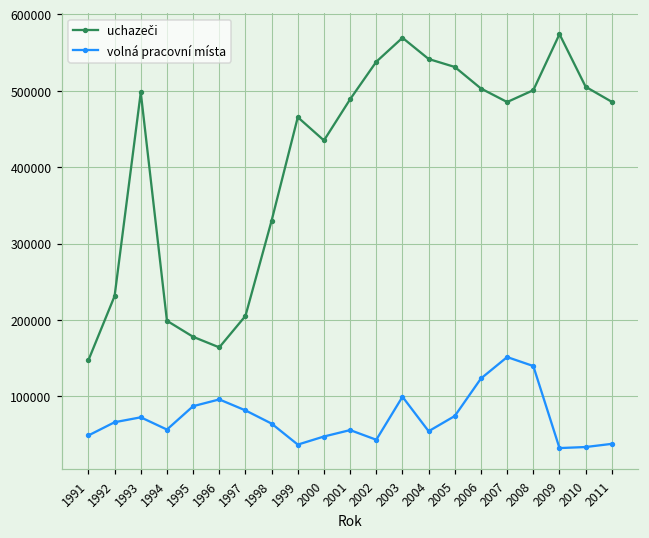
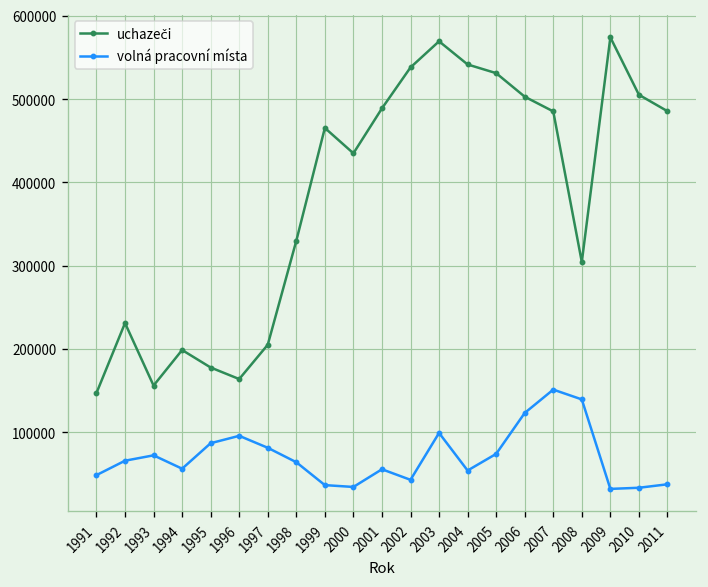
uchazeči, 1993: 500000 -> 160000
volná pracovní místa, 2000: 50000 -> 30000
uchazeči, 2008: 500000 -> 300000
